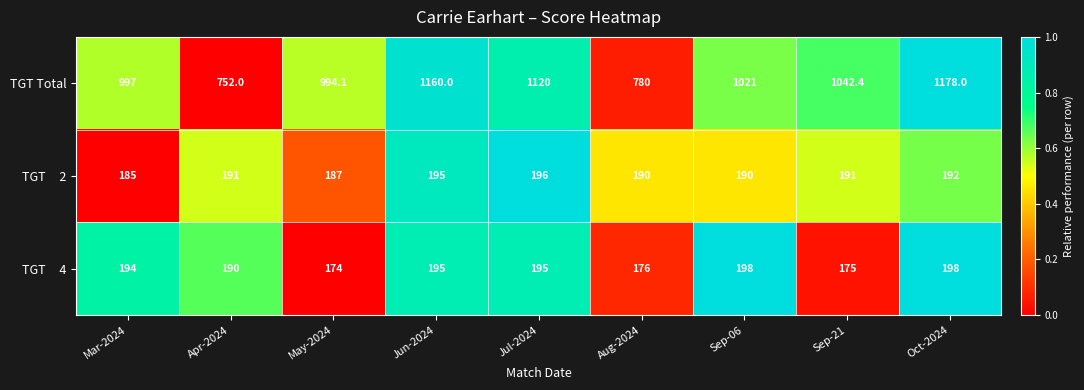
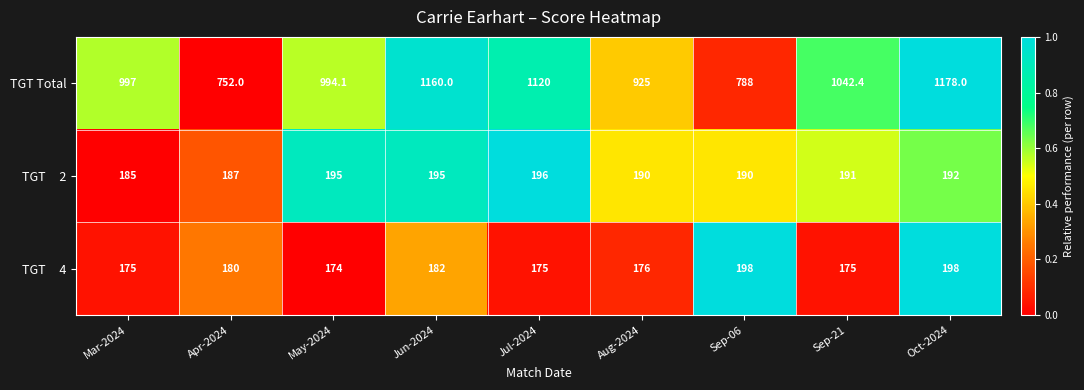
TGT Total, Aug-2024: 780 -> 925
TGT Total, Sep-06: 1021 -> 788
TGT 2, Apr-2024: 191 -> 187
TGT 2, May-2024: 187 -> 195
TGT 4, Mar-2024: 194 -> 175
TGT 4, Apr-2024: 190 -> 180
TGT 4, Jun-2024: 195 -> 182
TGT 4, Jul-2024: 195 -> 175
